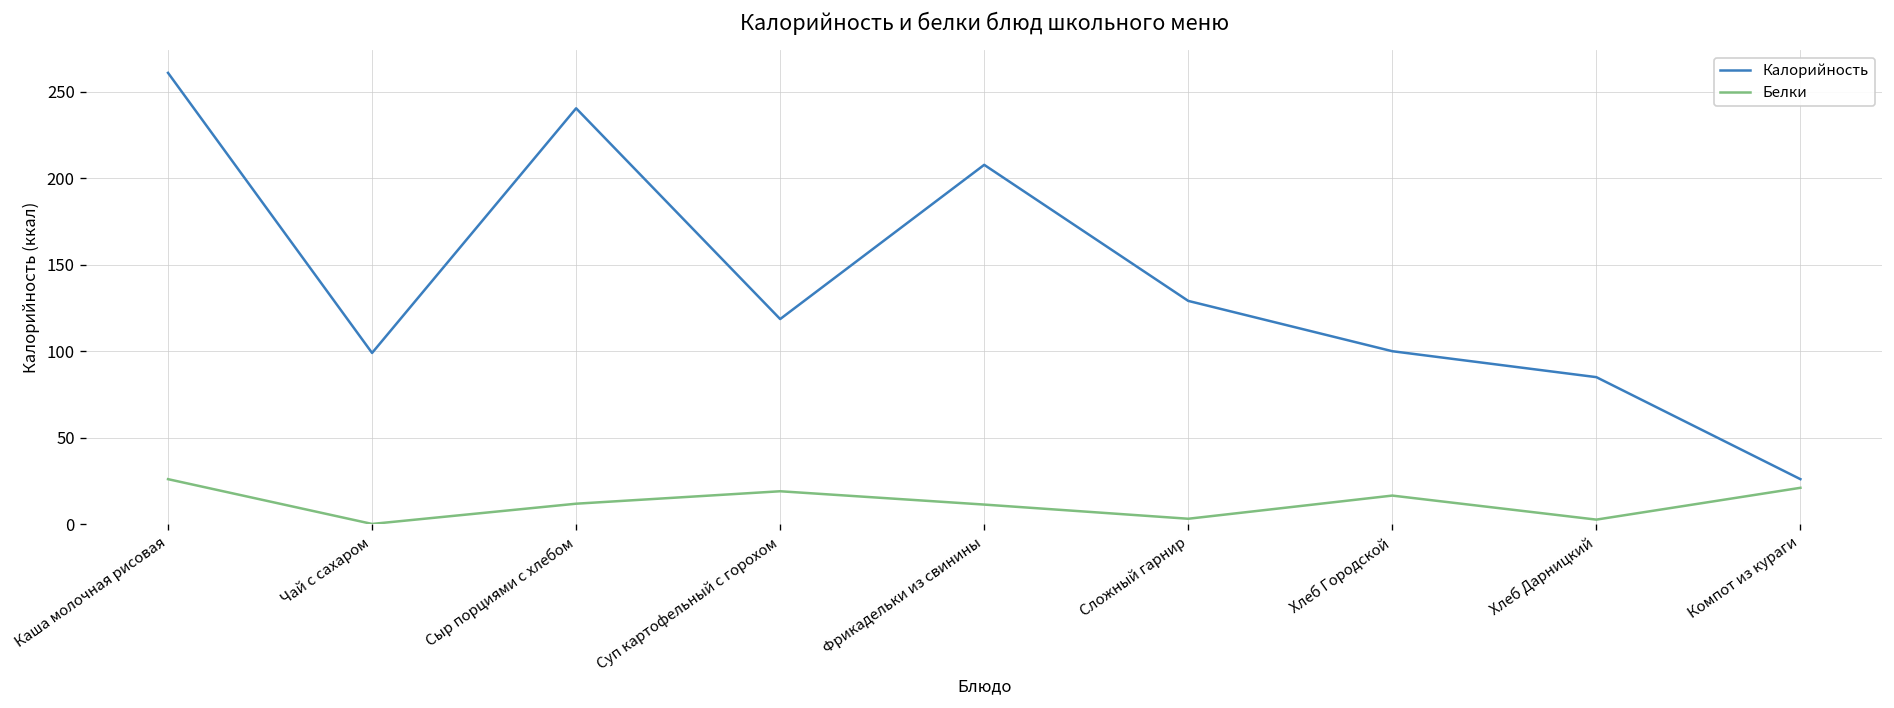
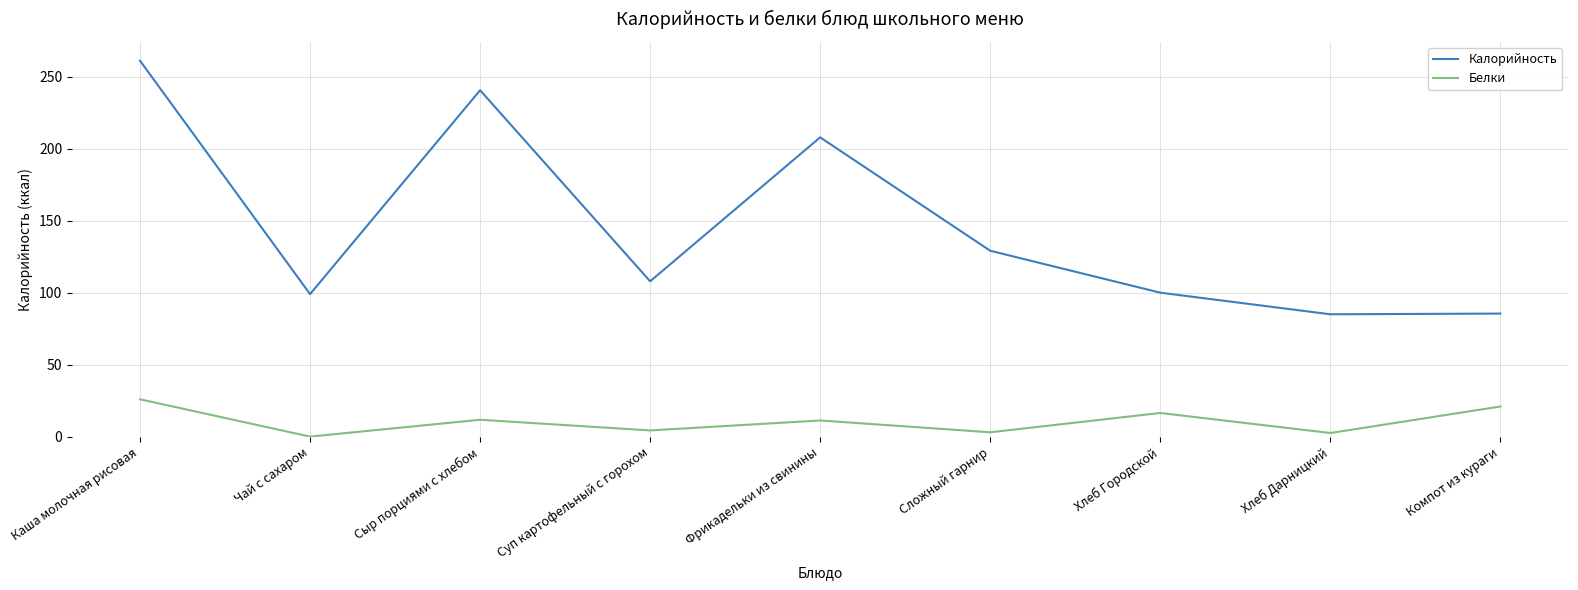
Калорийность, Суп картофельный с горохом: 119 -> 108
Белки, Суп картофельный с горохом: 19 -> 4
Калорийность, Компот из кураги: 26 -> 86
